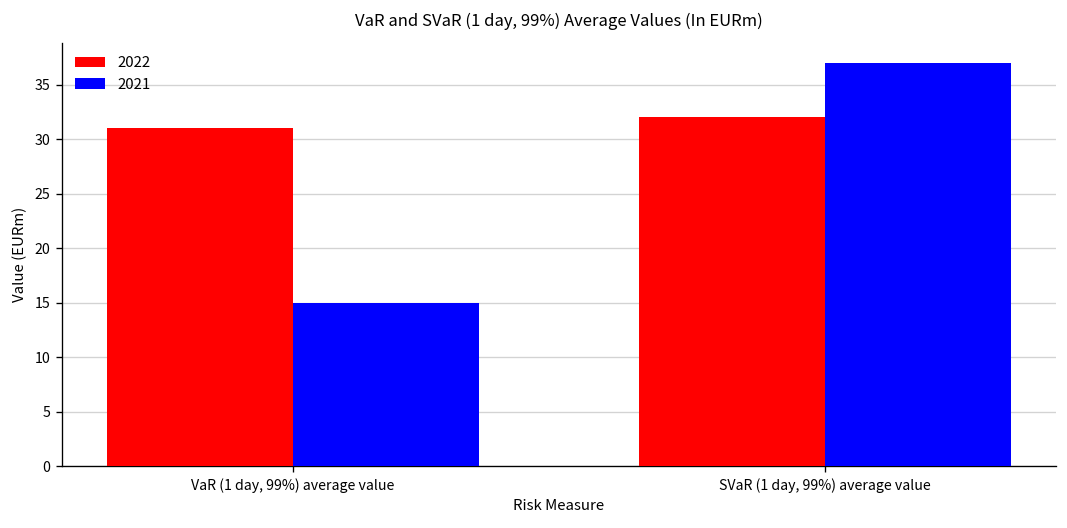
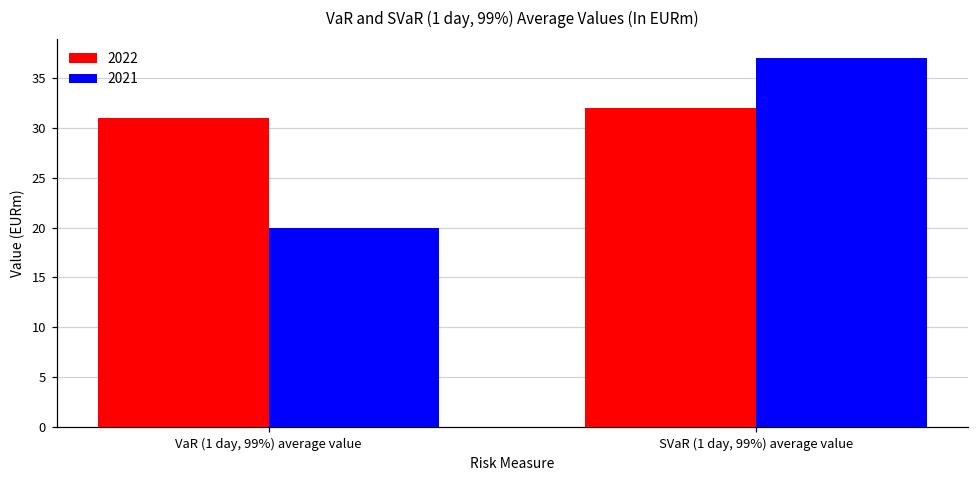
2021, VaR (1 day, 99%) average value: 15 -> 20
